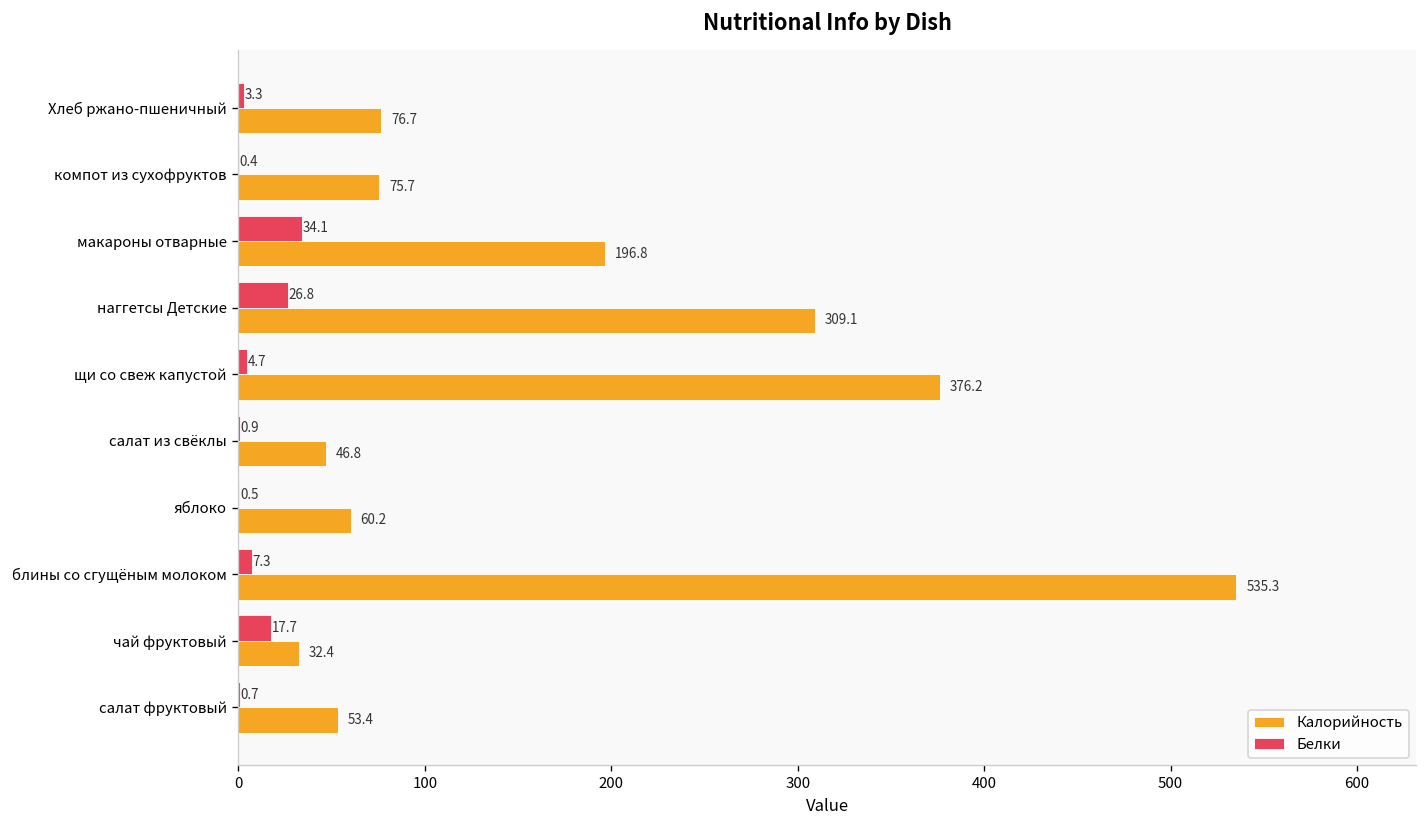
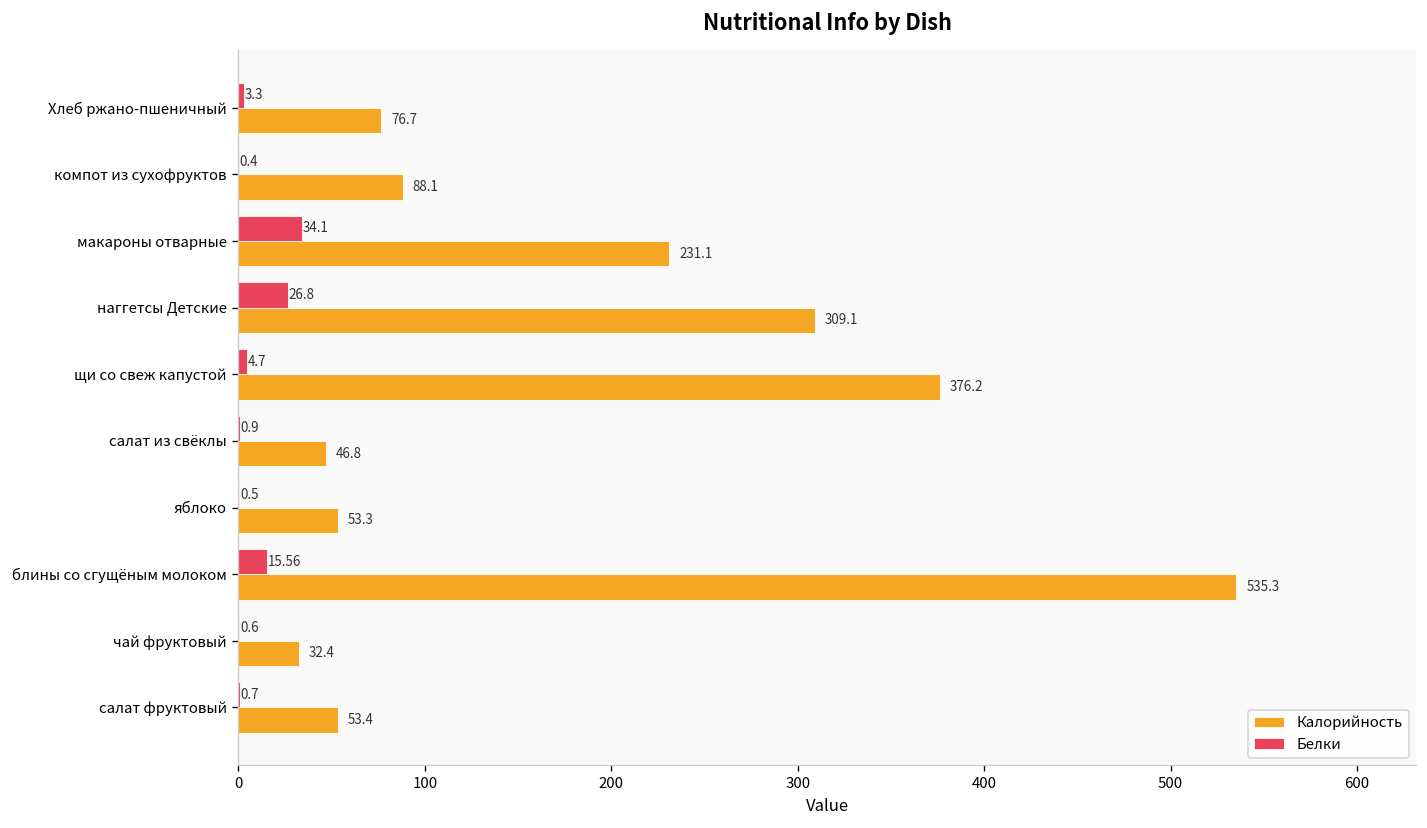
Калорийность, компот из сухофруктов: 75.7 -> 88.1
Калорийность, макароны отварные: 196.8 -> 231.1
Калорийность, яблоко: 60.2 -> 53.3
Белки, блины со сгущёным молоком: 7.3 -> 15.56
Белки, чай фруктовый: 17.7 -> 0.6
